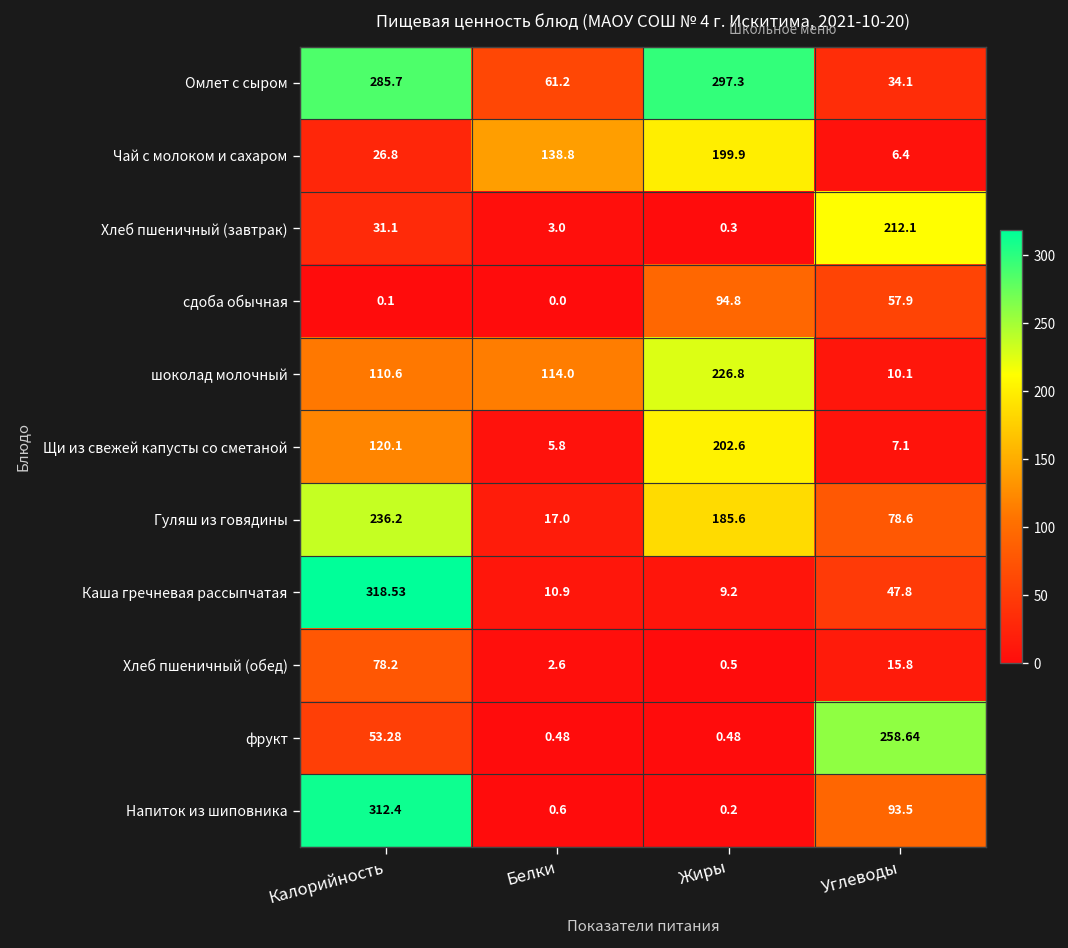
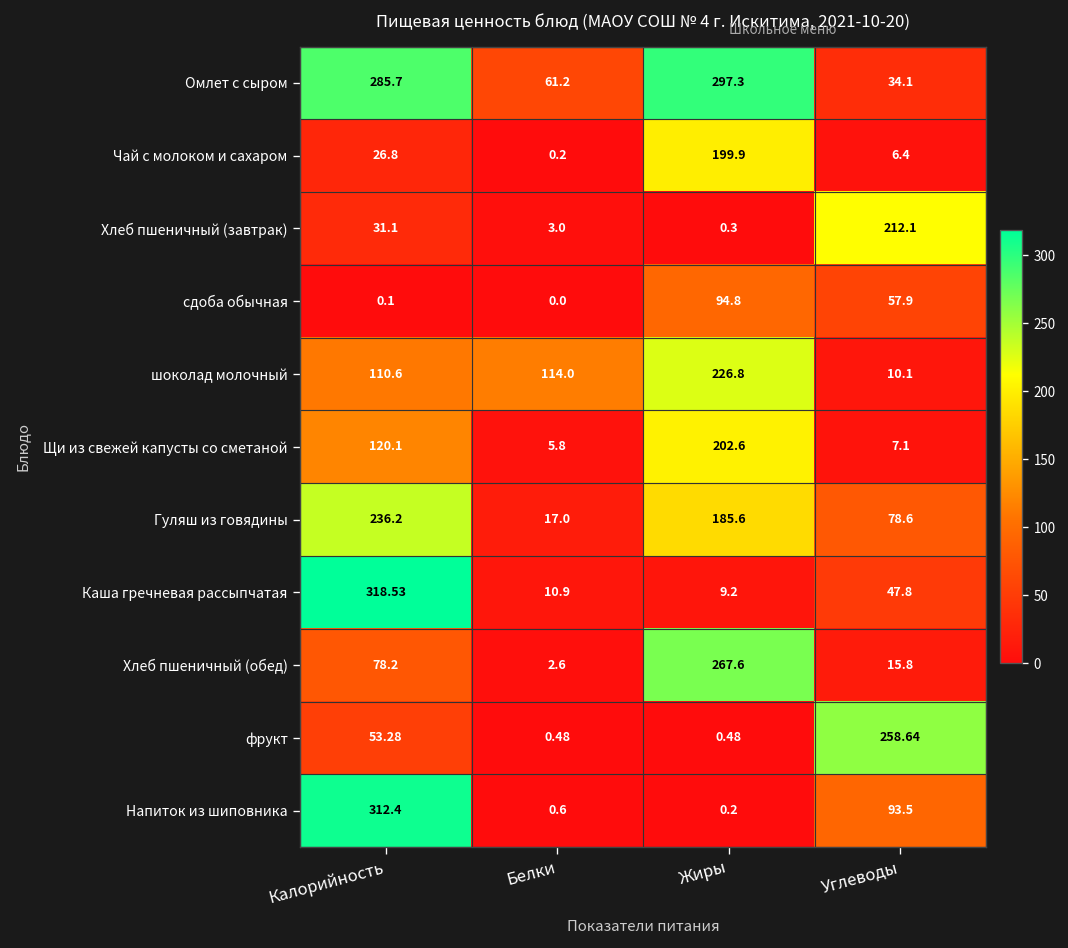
Чай с молоком и сахаром, Белки: 138.8 -> 0.2
Хлеб пшеничный (обед), Жиры: 0.5 -> 267.6
